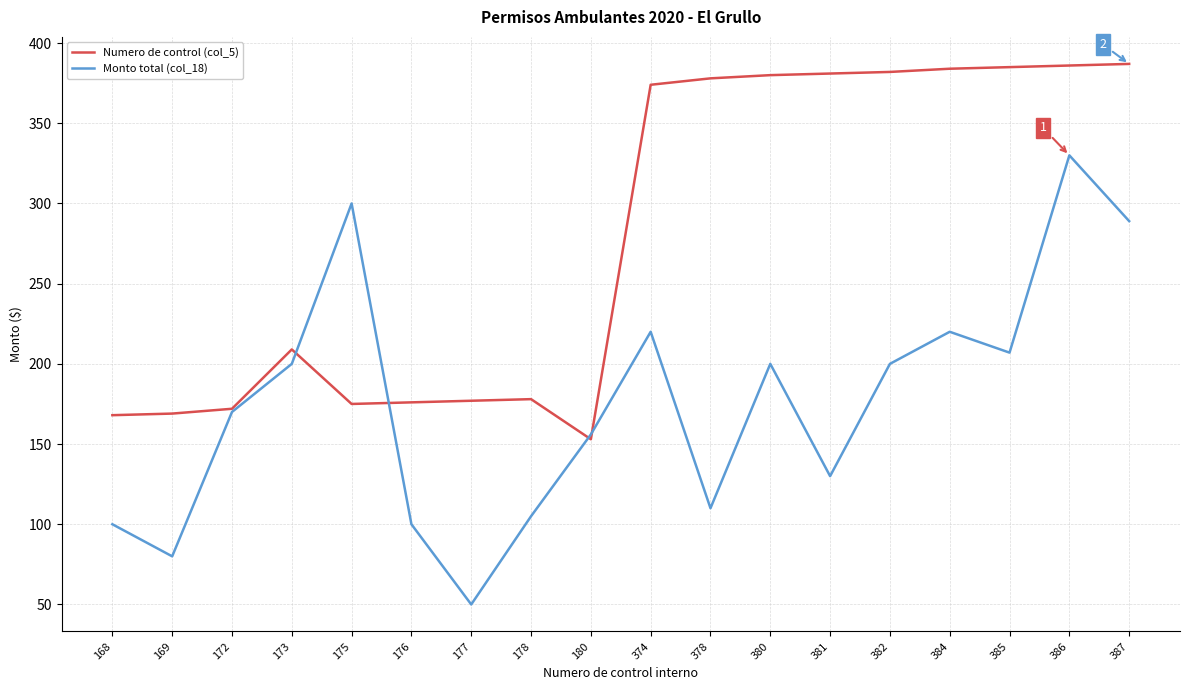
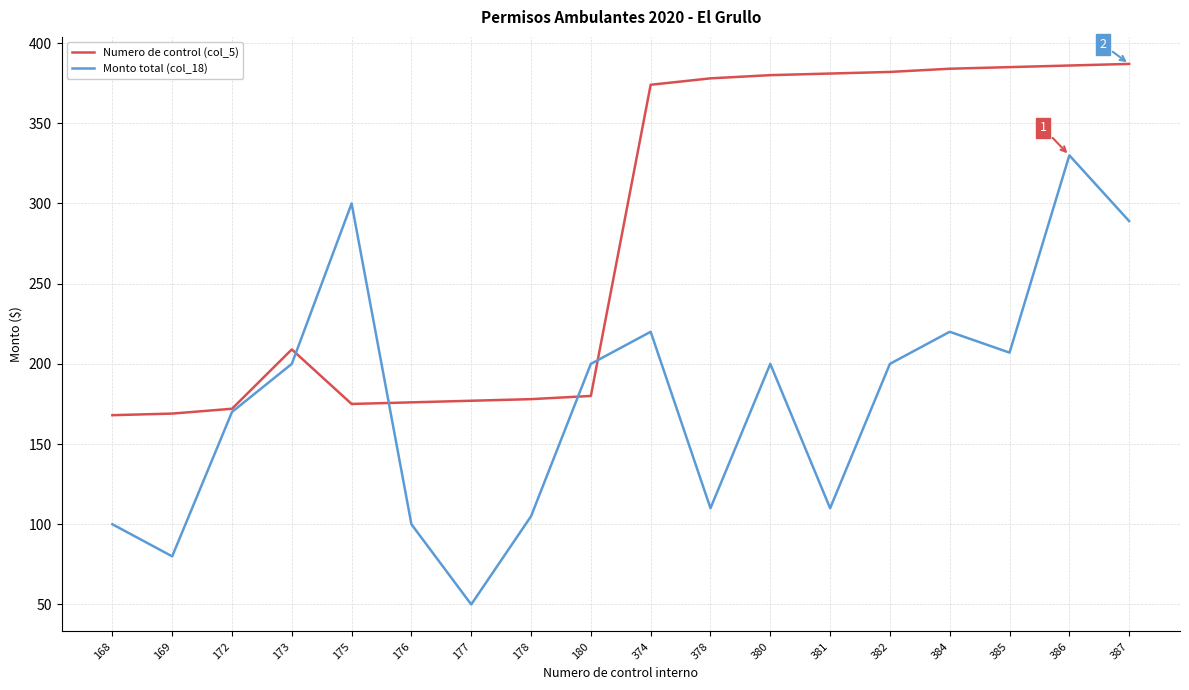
Numero de control (col_5), 180: 153 -> 180
Monto total (col_18), 180: 156 -> 200
Monto total (col_18), 381: 130 -> 110
